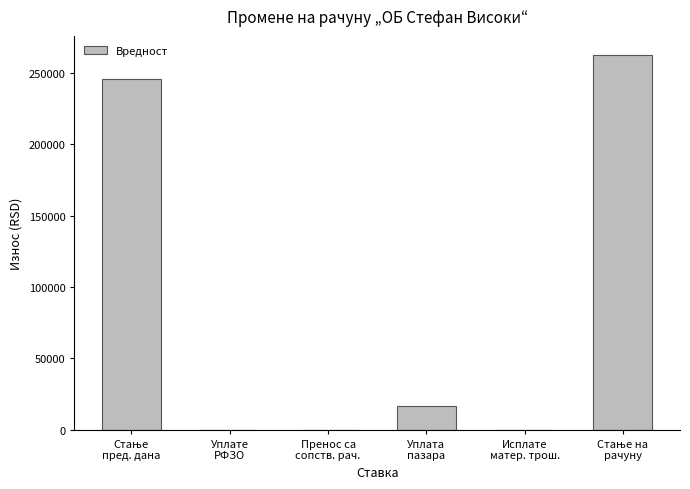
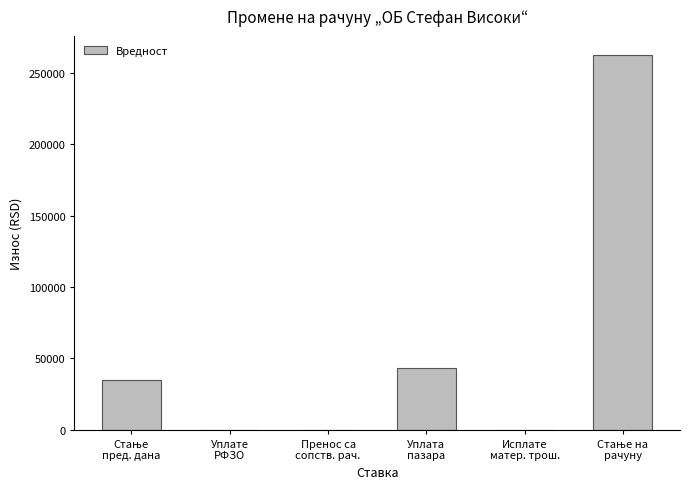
Стање пред. дана: 246000 -> 35000
Уплата пазара: 17000 -> 43000
